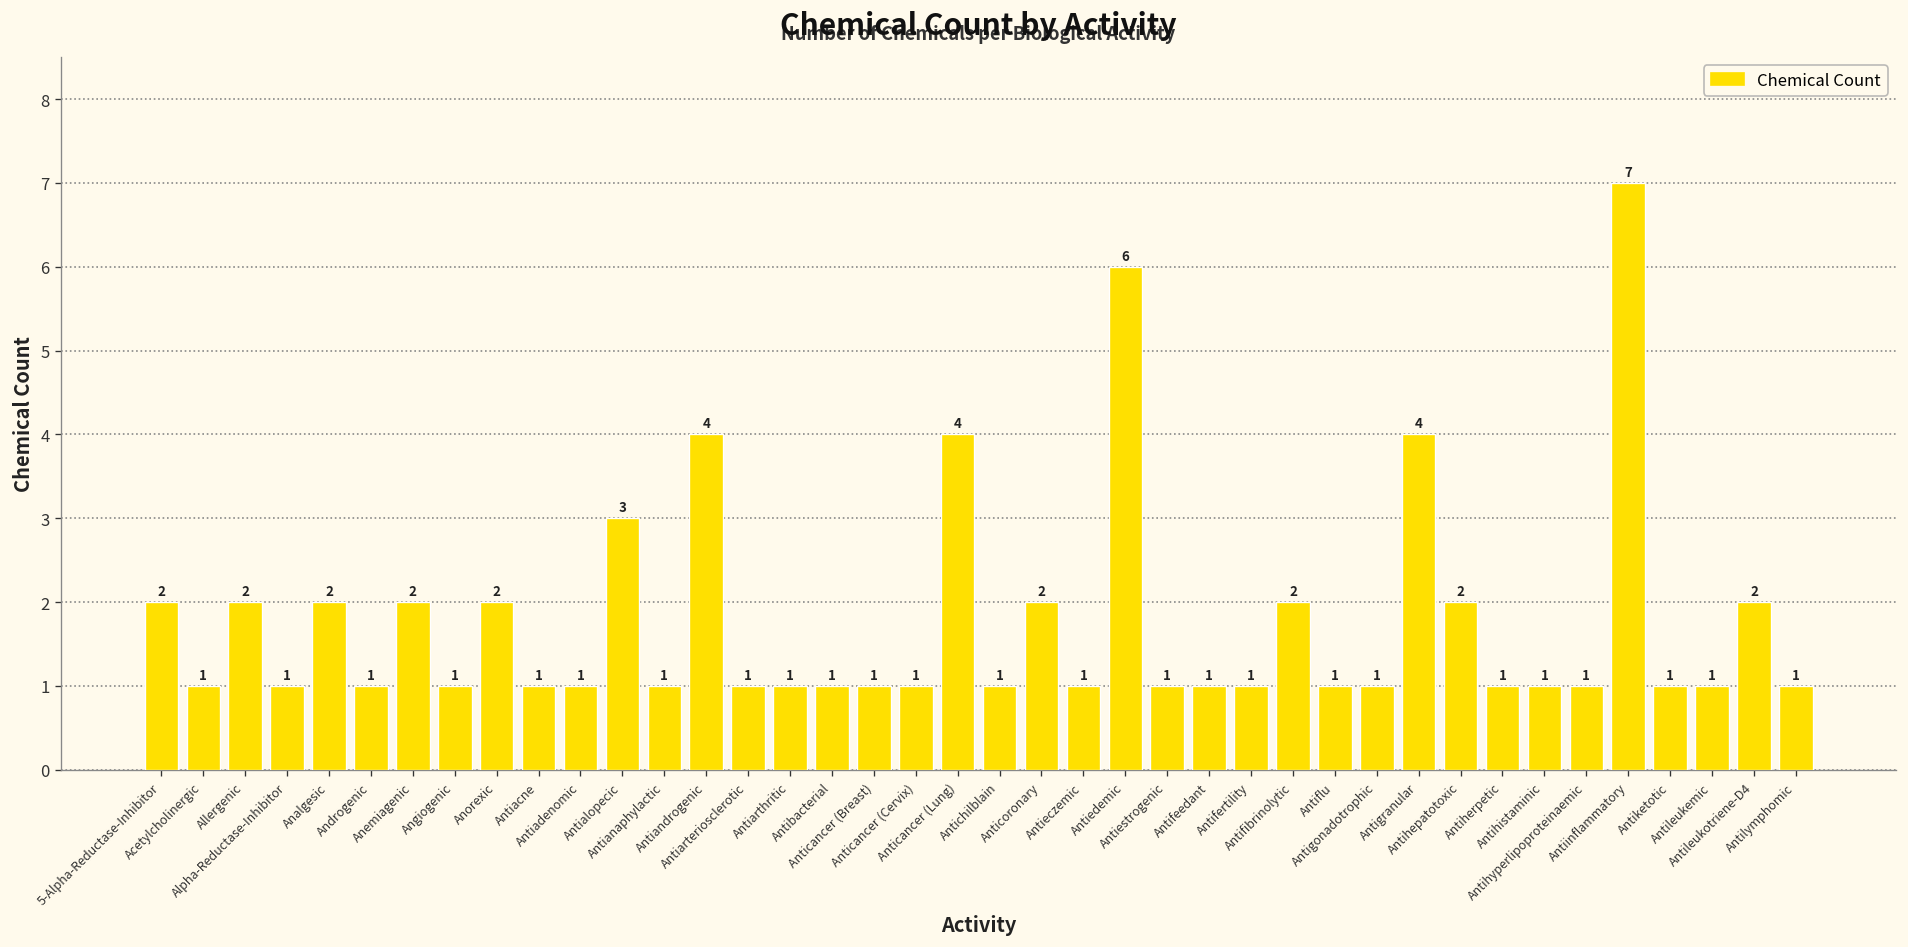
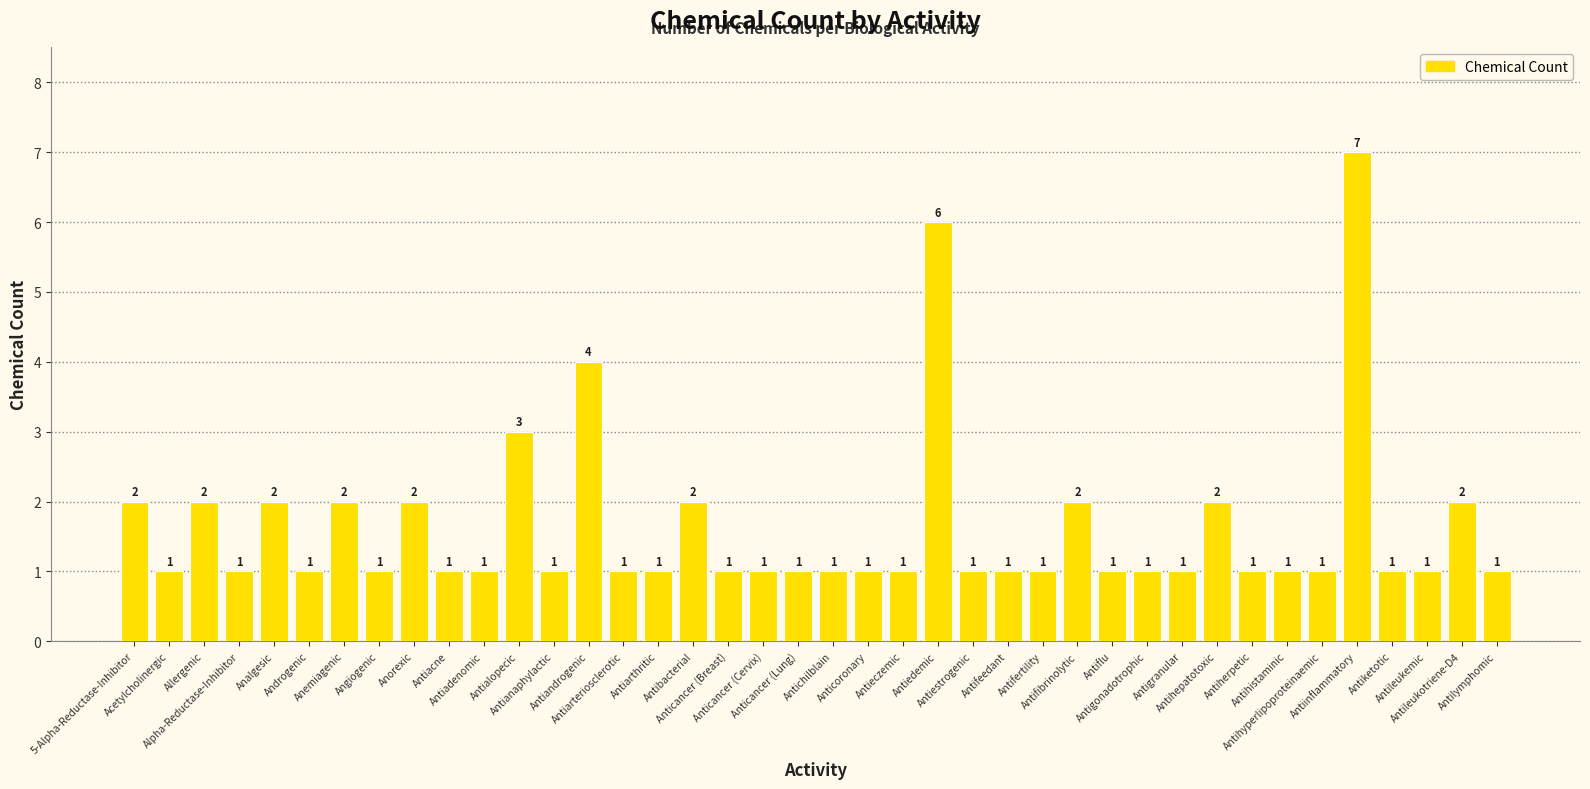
Antibacterial: 1 -> 2
Anticancer (Lung): 4 -> 1
Anticoronary: 2 -> 1
Antigranular: 4 -> 1
